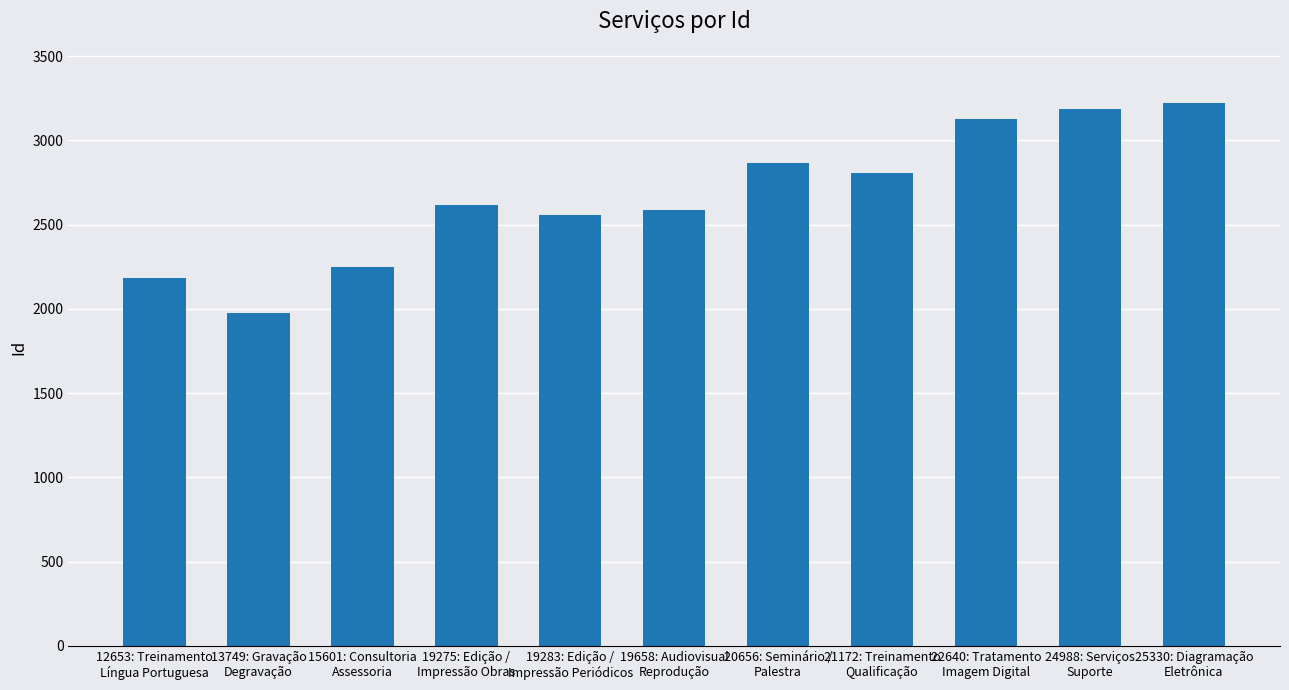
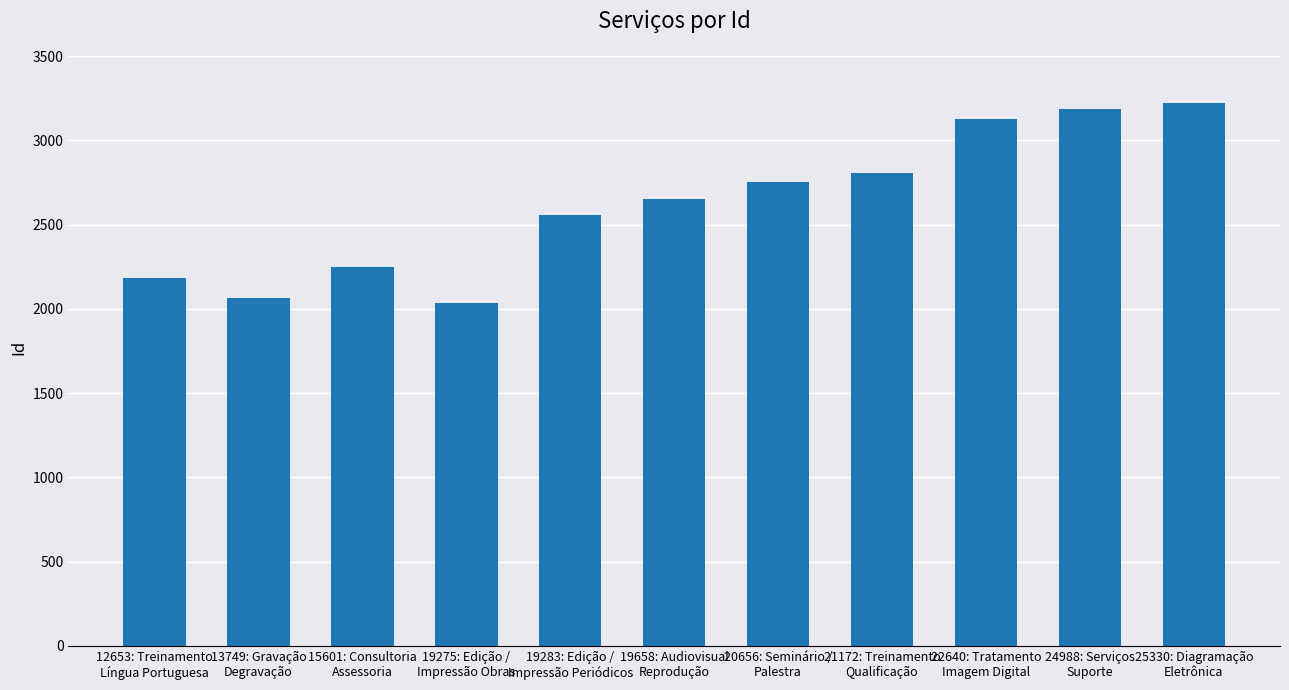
13749: Gravação Degravação: 1980 -> 2070
19275: Edição / Impressão Obras: 2620 -> 2030
19658: Audiovisual Reprodução: 2590 -> 2650
20656: Seminário / Palestra: 2870 -> 2750
